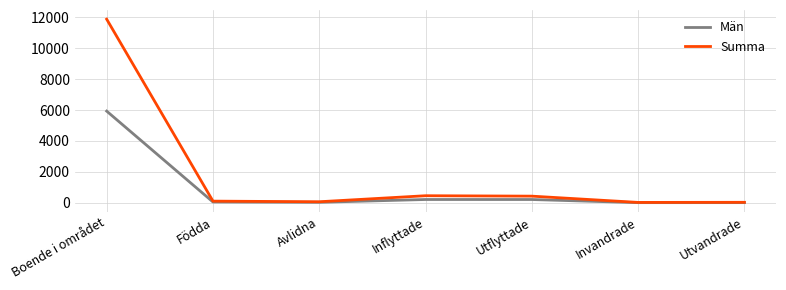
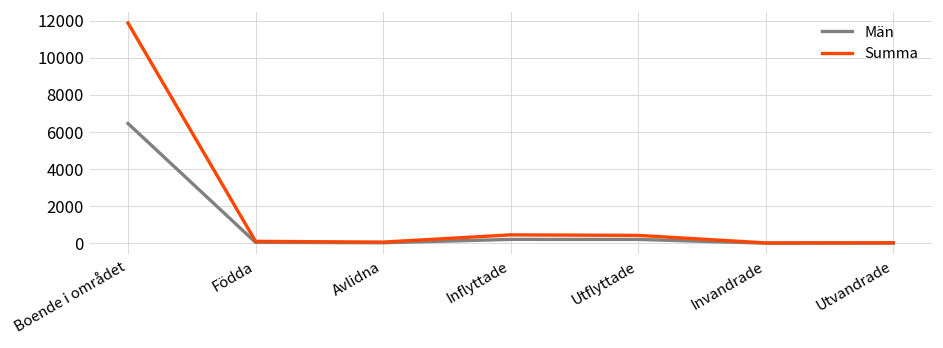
Män, Boende i området: 5900 -> 6500
